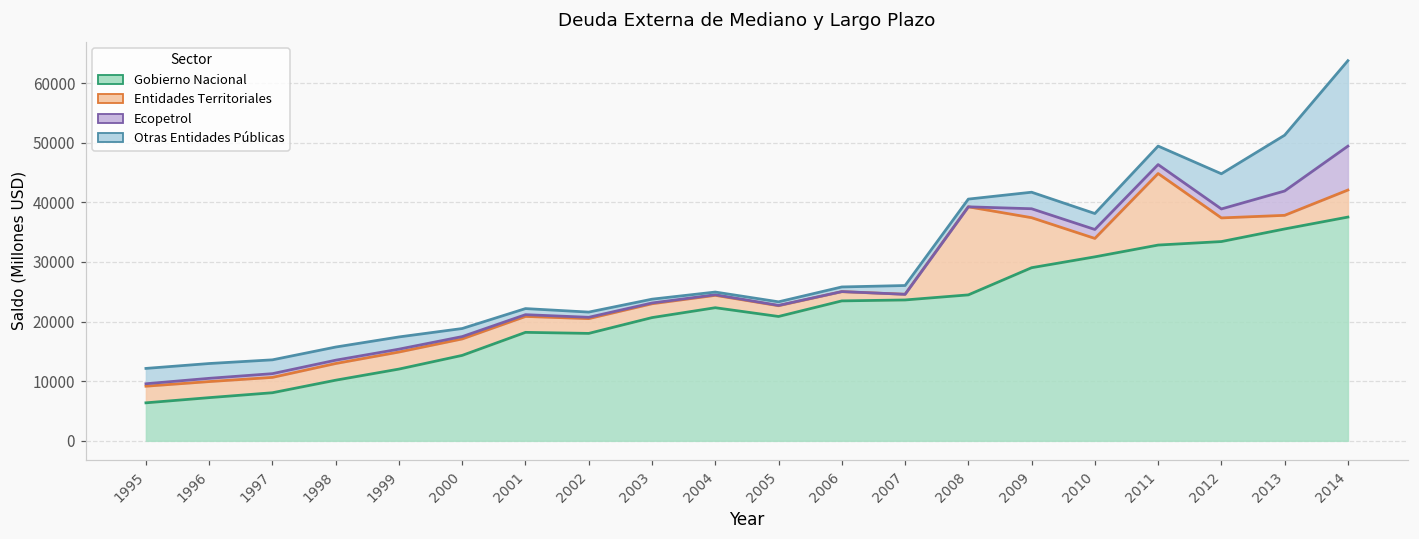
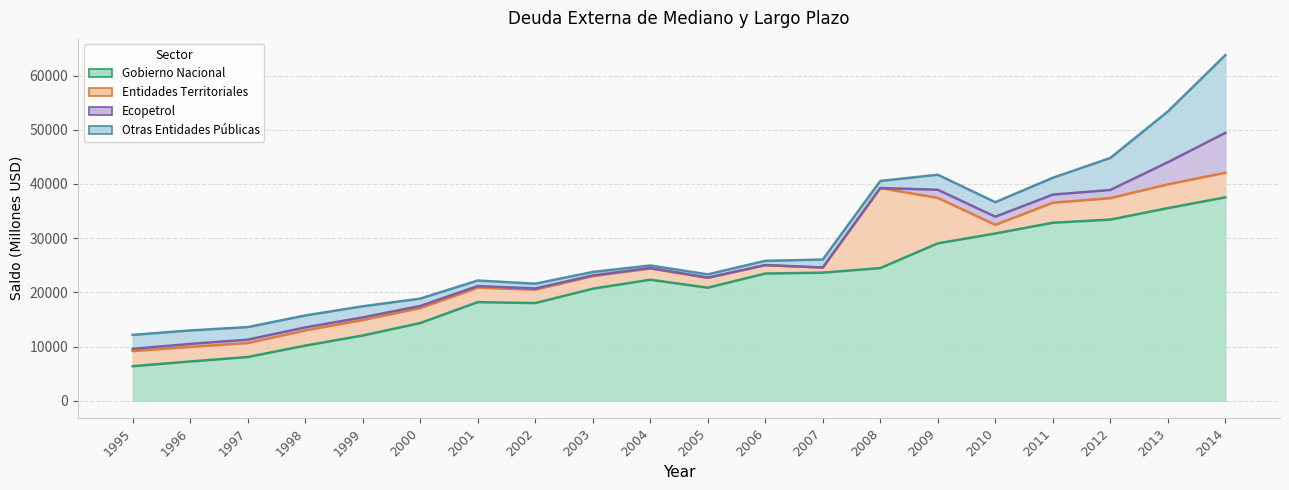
Entidades Territoriales, 2010: 3000 -> 2000
Entidades Territoriales, 2011: 12000 -> 4000
Entidades Territoriales, 2013: 2000 -> 4000
